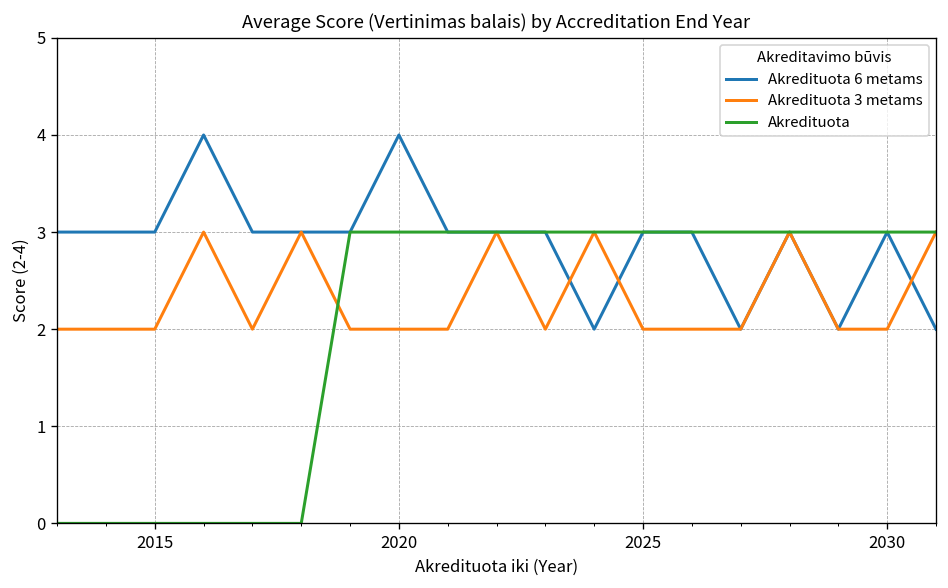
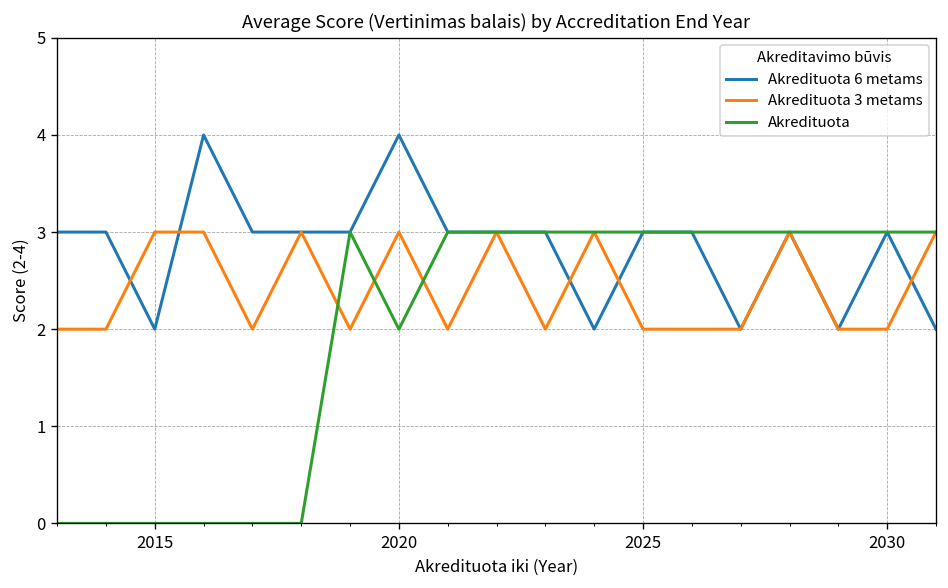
Akredituota 6 metams, 2015: 3 -> 2
Akredituota 3 metams, 2015: 2 -> 3
Akredituota 3 metams, 2020: 2 -> 3
Akredituota, 2020: 3 -> 2
